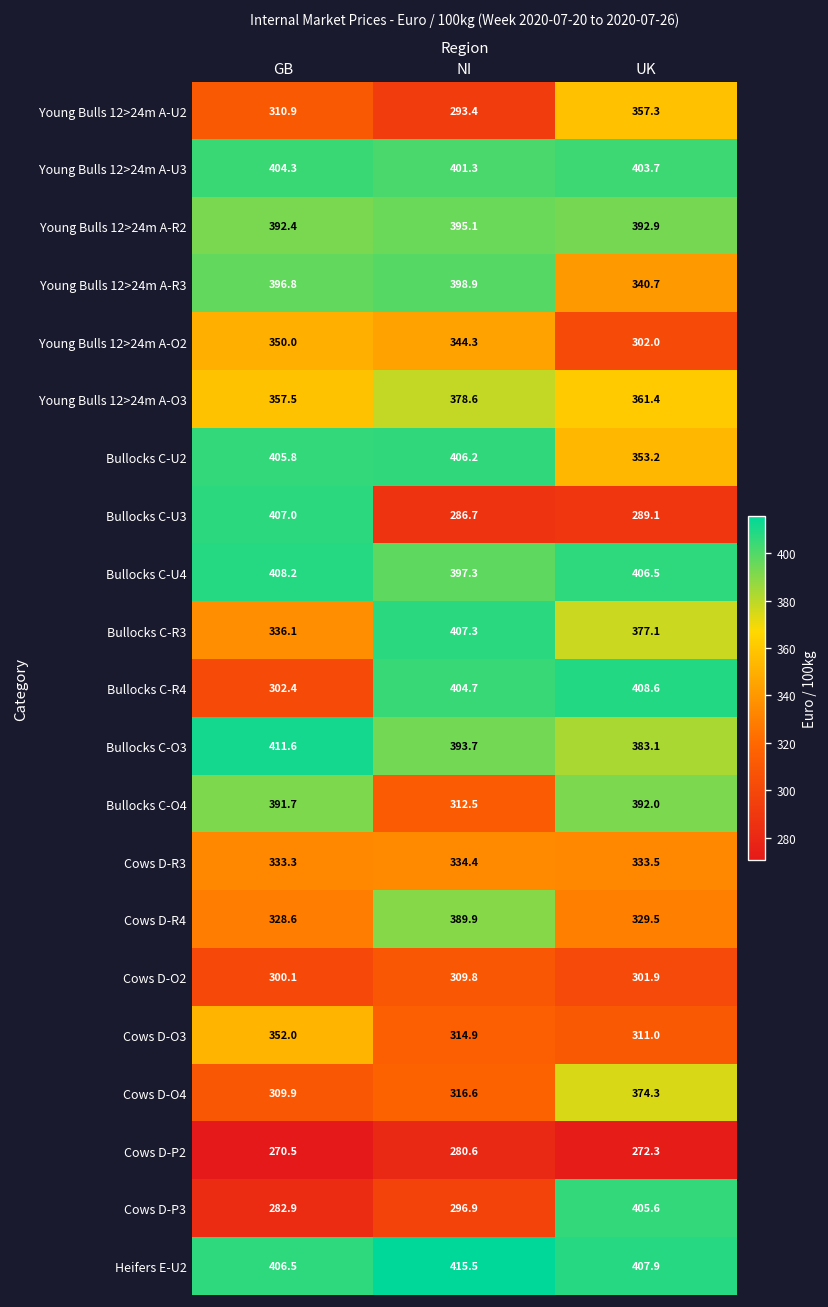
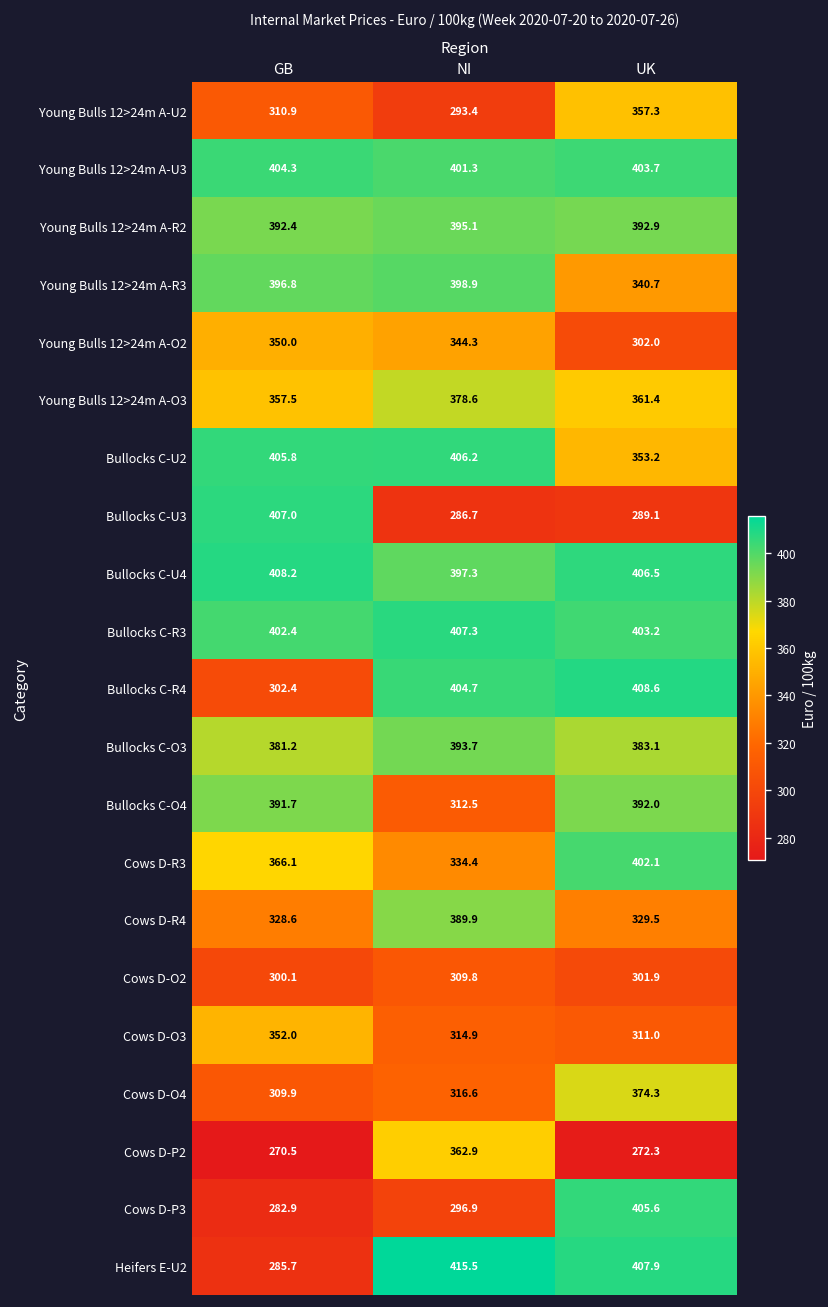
Bullocks C-R3, GB: 336.1 -> 402.4
Bullocks C-R3, UK: 377.1 -> 403.2
Bullocks C-O3, GB: 411.6 -> 381.2
Cows D-R3, GB: 333.3 -> 366.1
Cows D-R3, UK: 333.5 -> 402.1
Cows D-P2, NI: 280.6 -> 362.9
Heifers E-U2, GB: 406.5 -> 285.7
